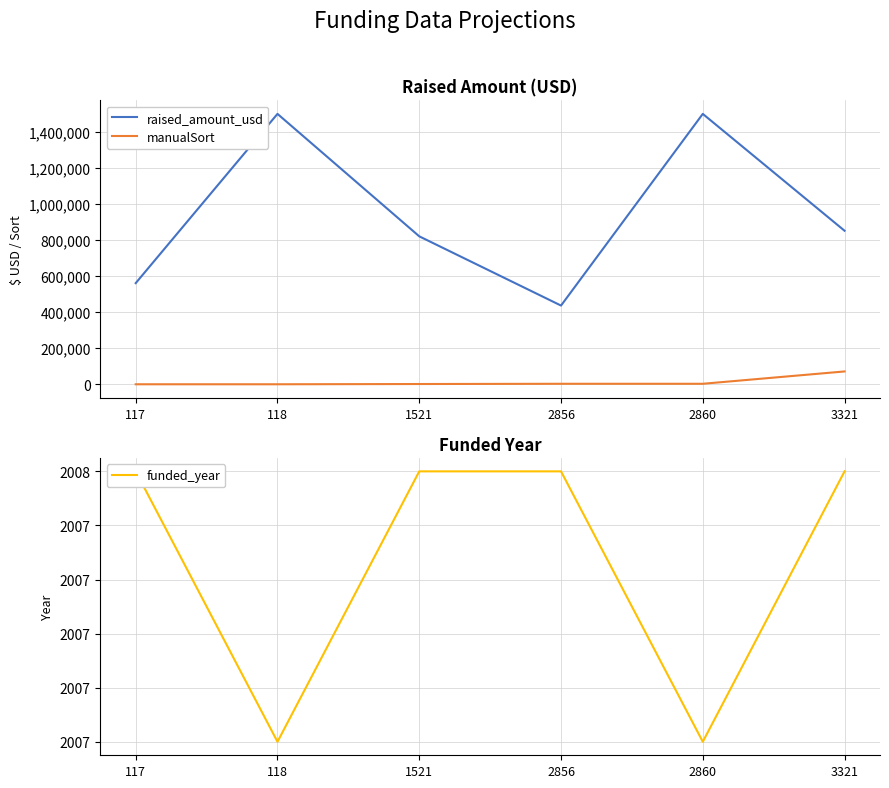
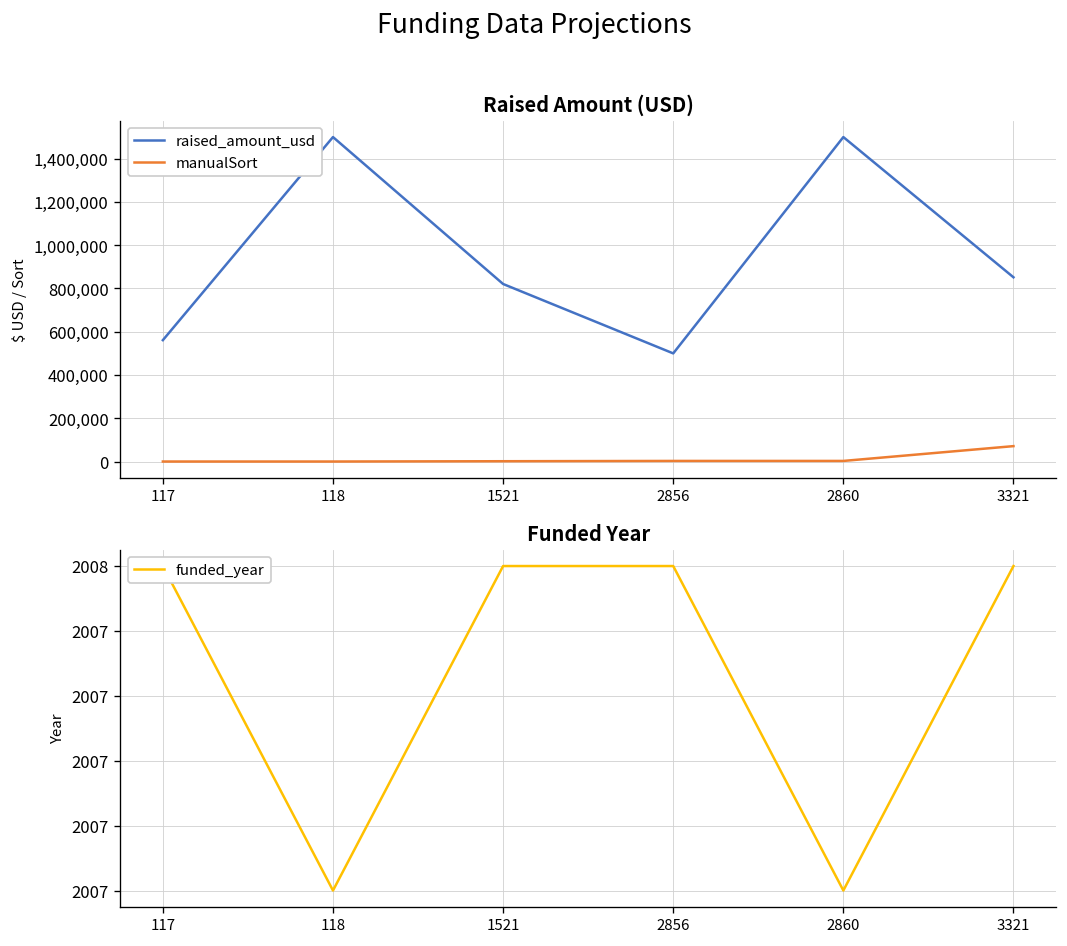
Raised Amount (USD), raised_amount_usd, 2856: 440,000 -> 500,000
